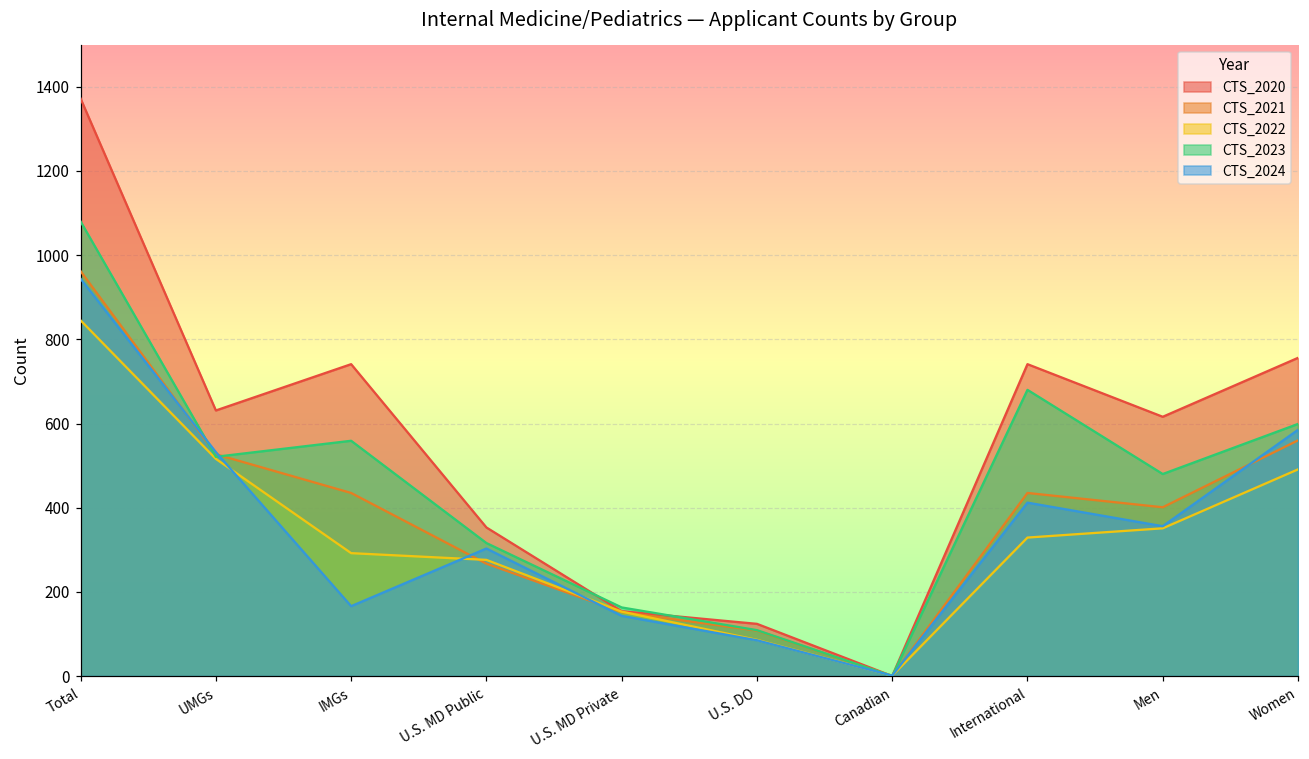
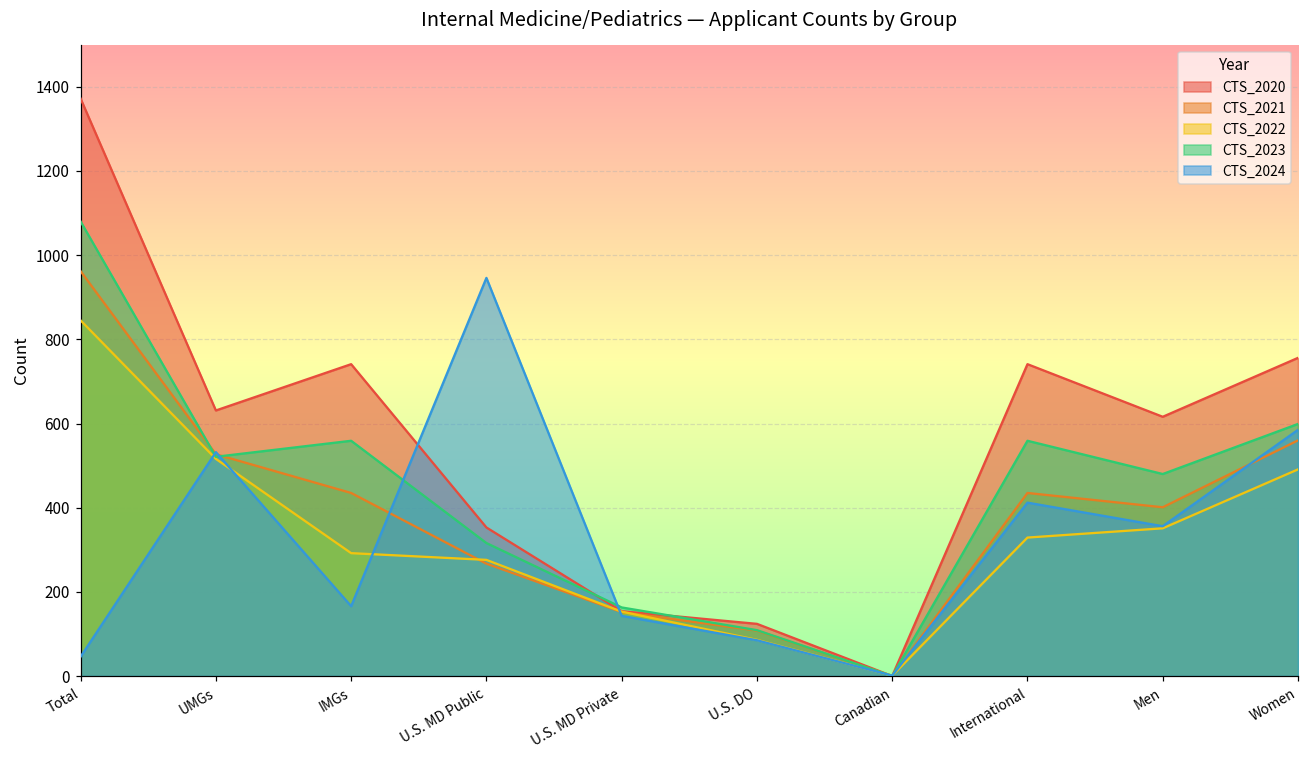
CTS_2024, Total: 940 -> 50
CTS_2024, U.S. MD Public: 300 -> 950
CTS_2023, International: 680 -> 560
